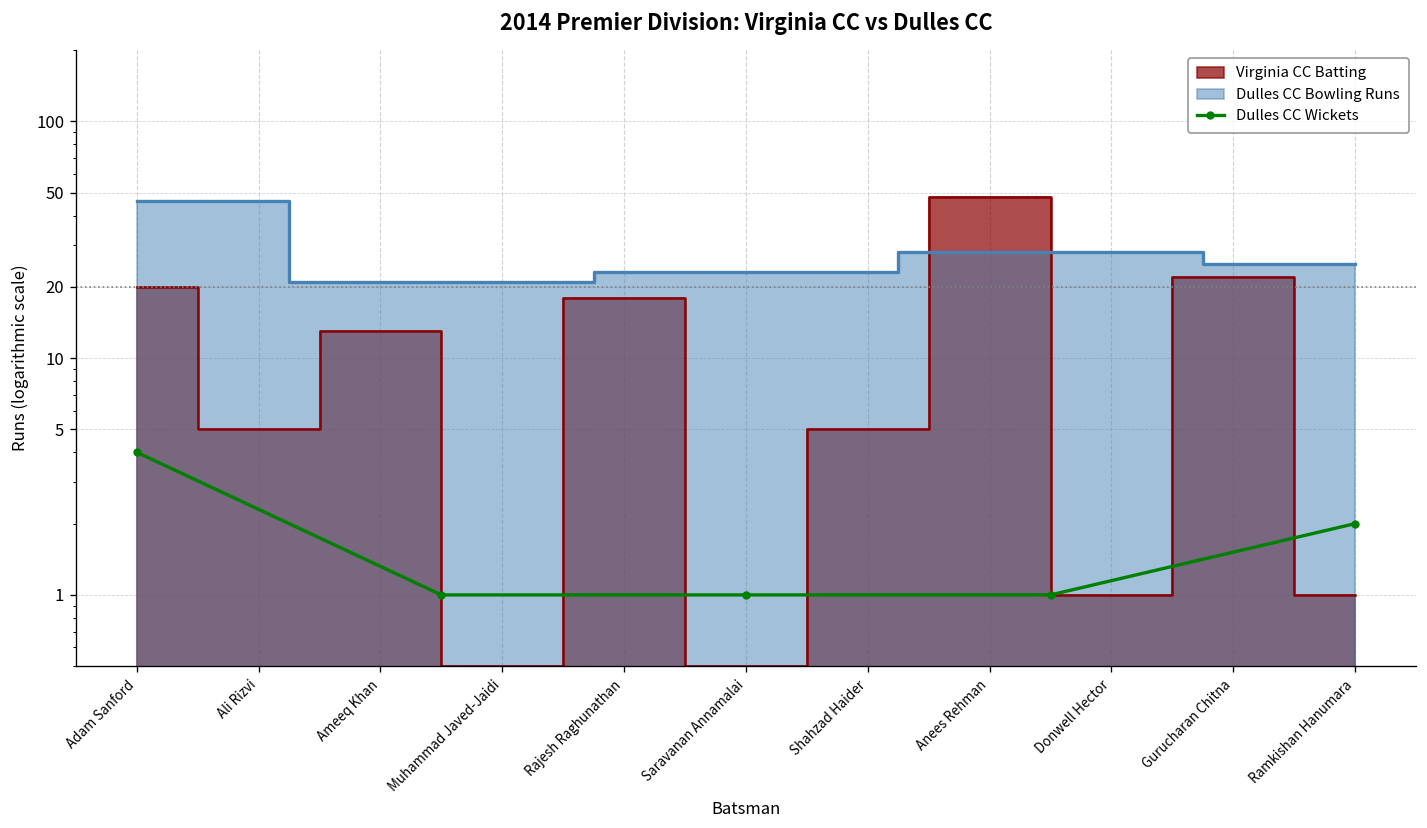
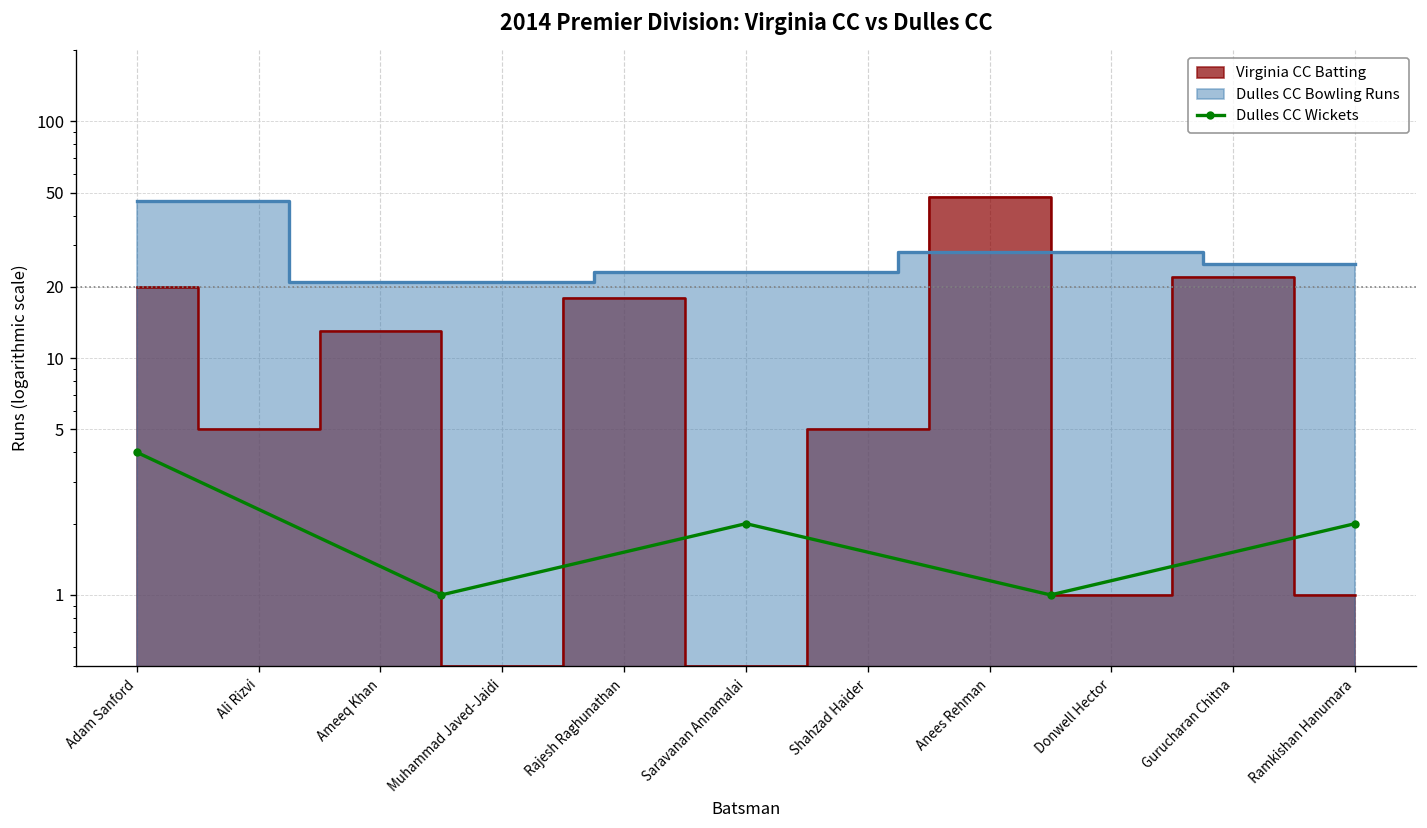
Dulles CC Wickets, Saravanan Annamalai: 1 -> 2
